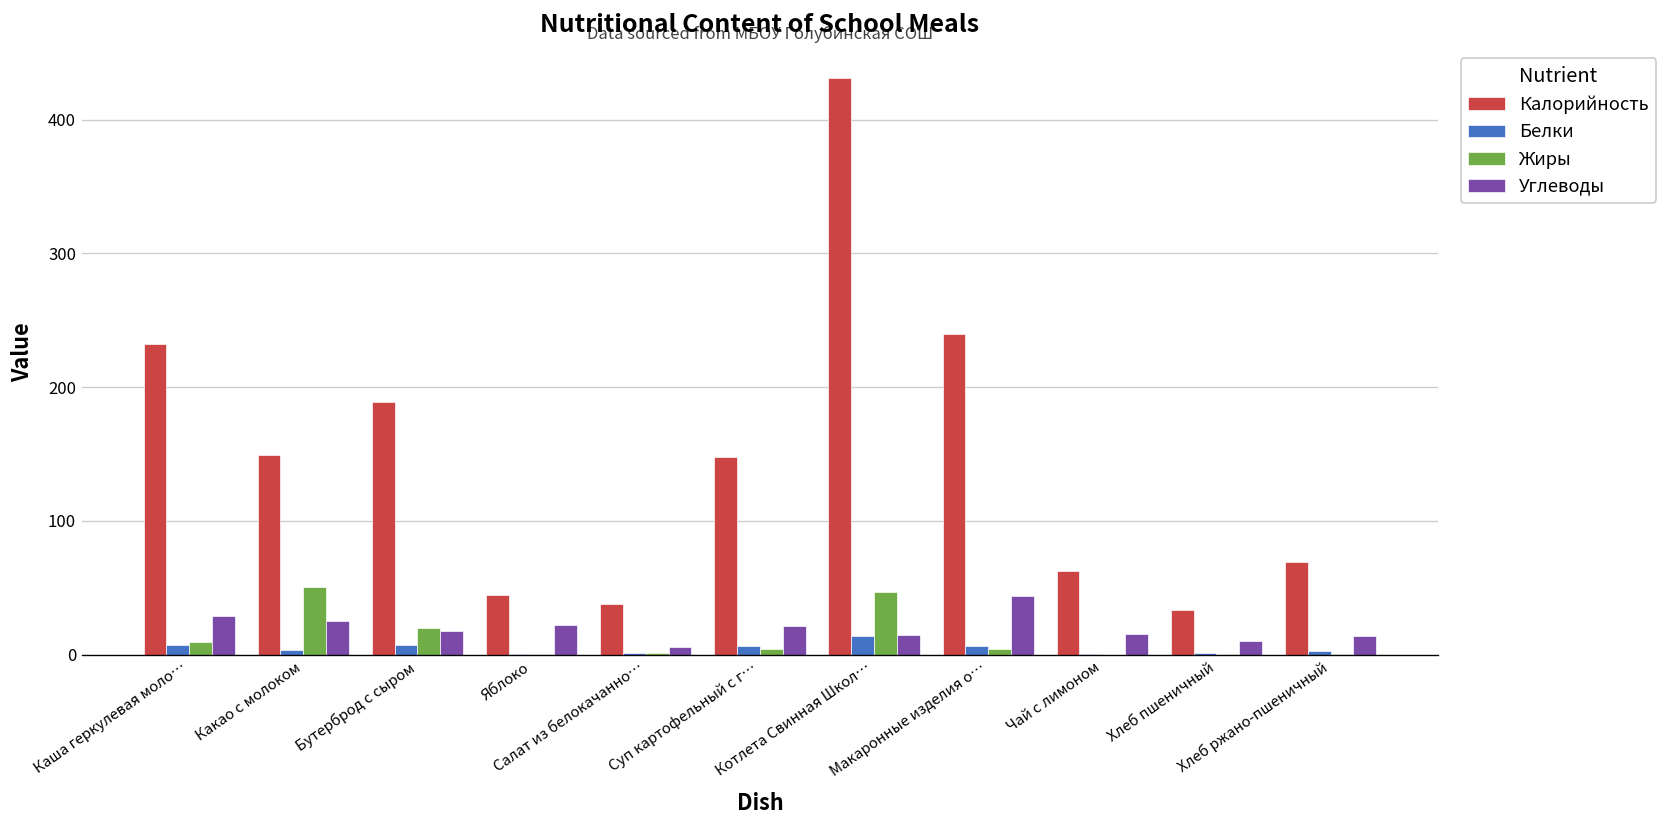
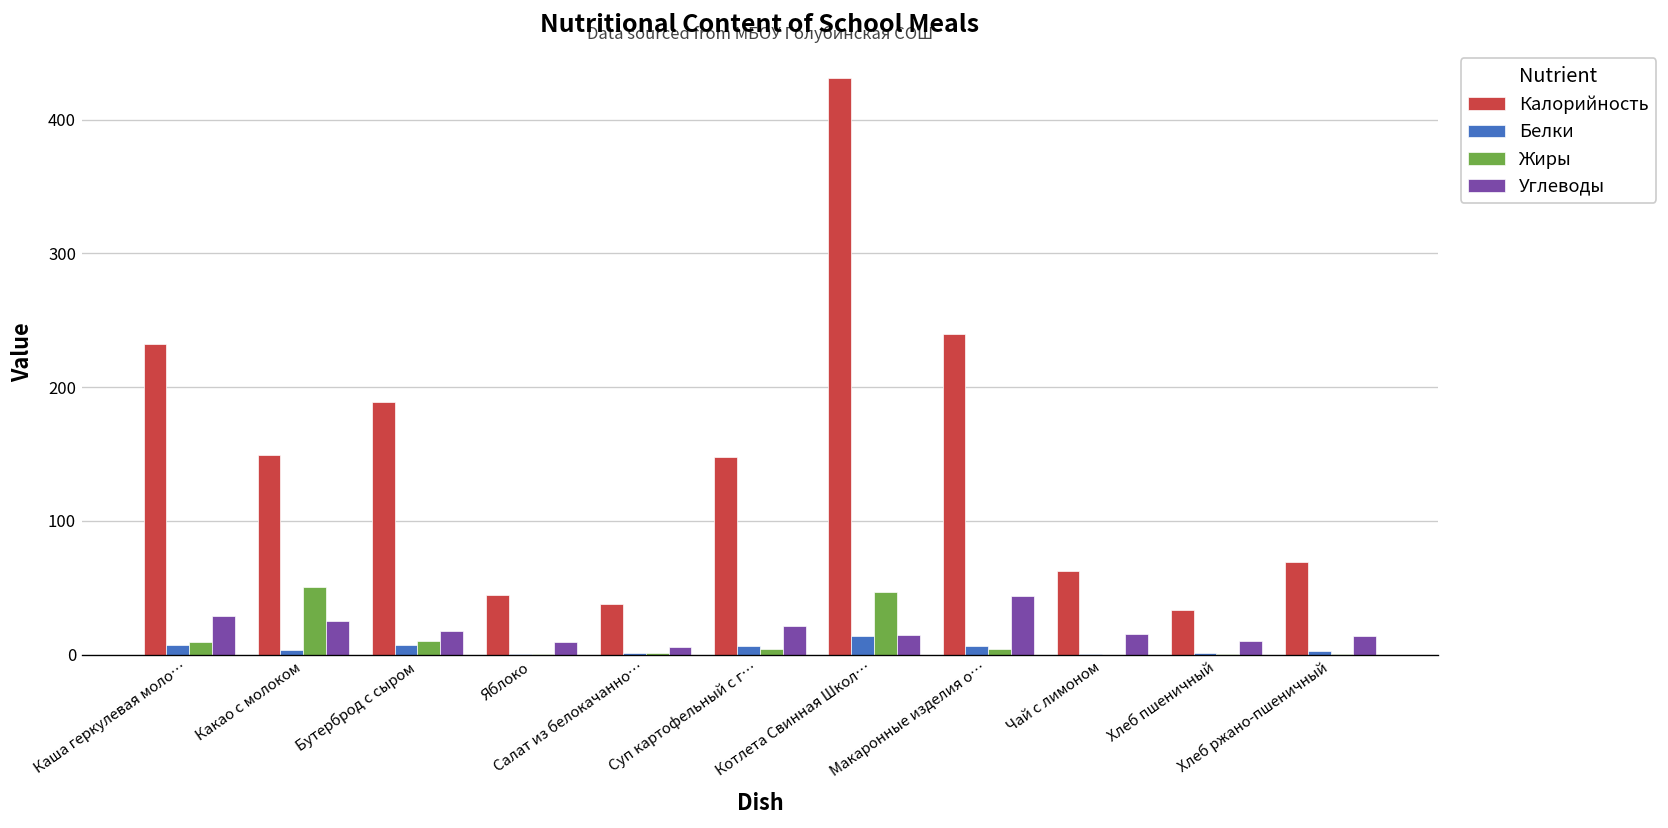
Жиры, Бутерброд с сыром: 20 -> 10
Углеводы, Яблоко: 22 -> 10
